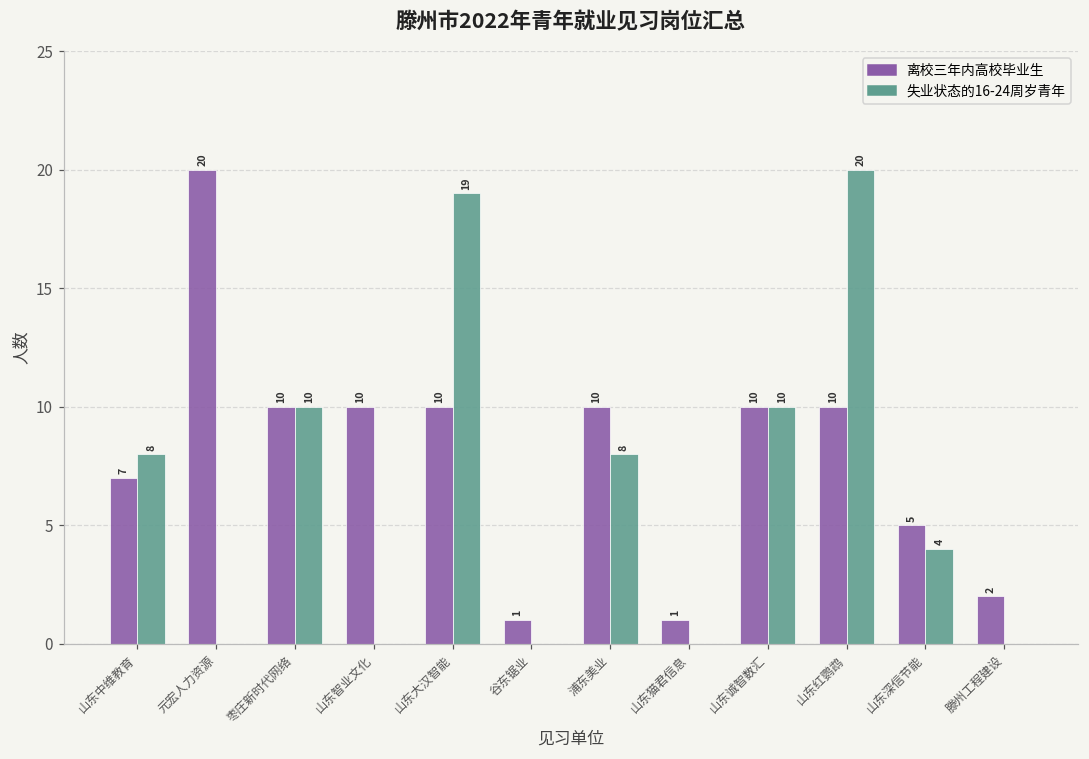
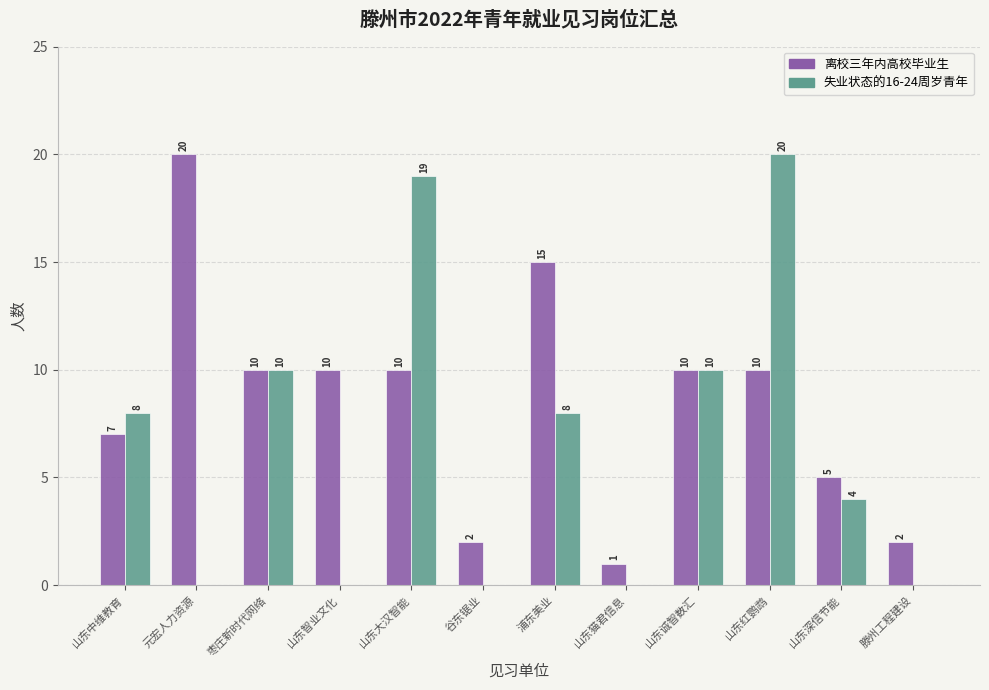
离校三年内高校毕业生, 谷东锯业: 1 -> 2
离校三年内高校毕业生, 浦东美业: 10 -> 15
